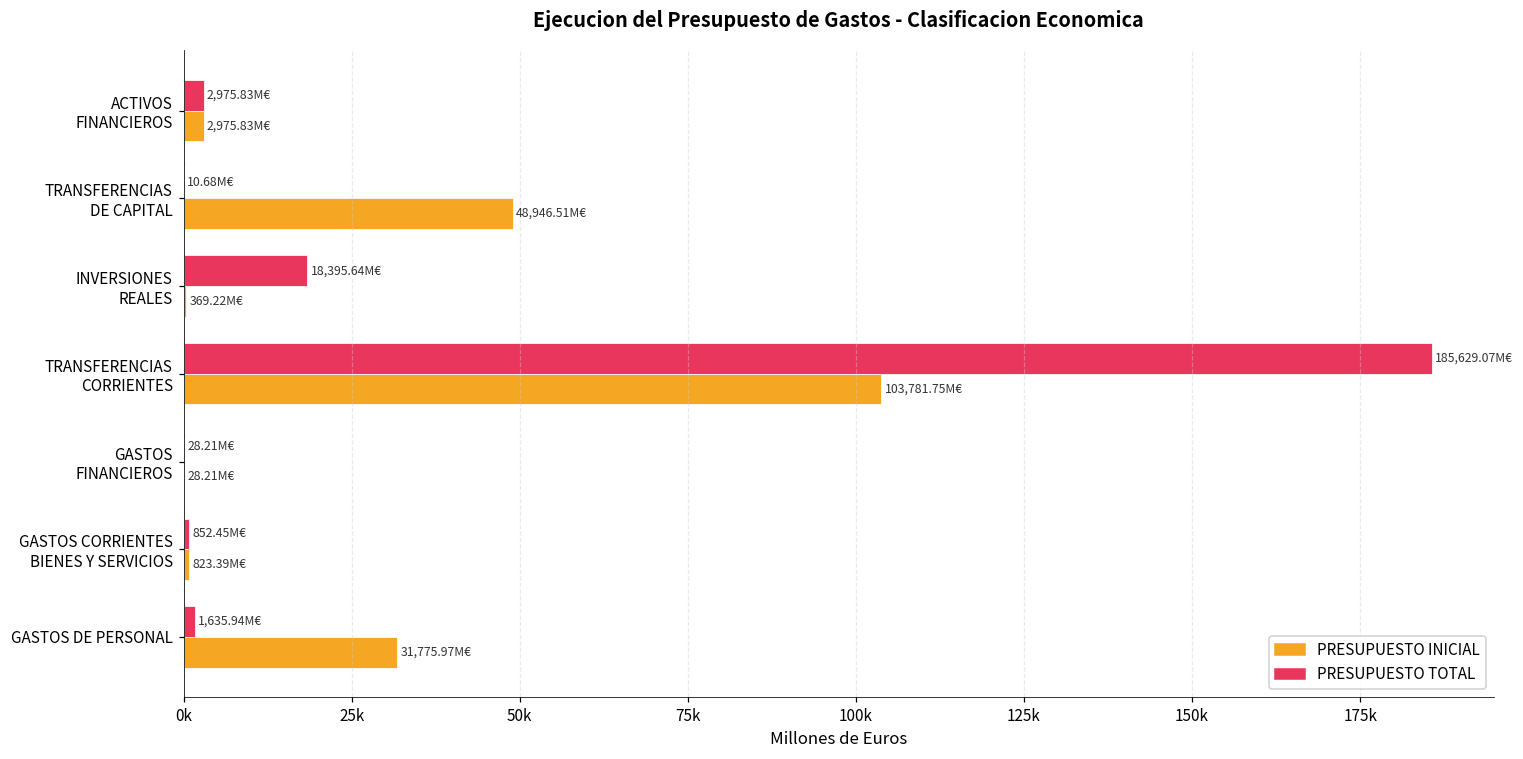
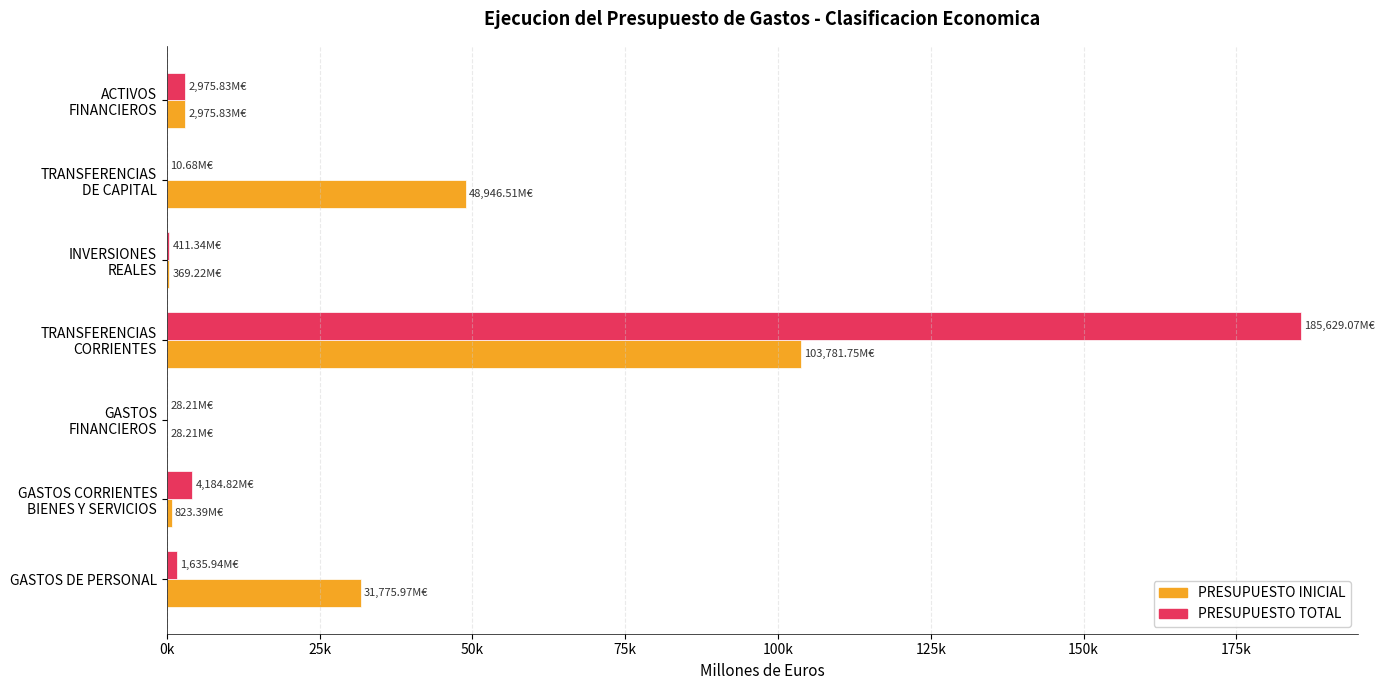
PRESUPUESTO TOTAL, INVERSIONES REALES: 18,395.64M€ -> 411.34M€
PRESUPUESTO TOTAL, GASTOS CORRIENTES BIENES Y SERVICIOS: 852.45M€ -> 4,184.82M€
